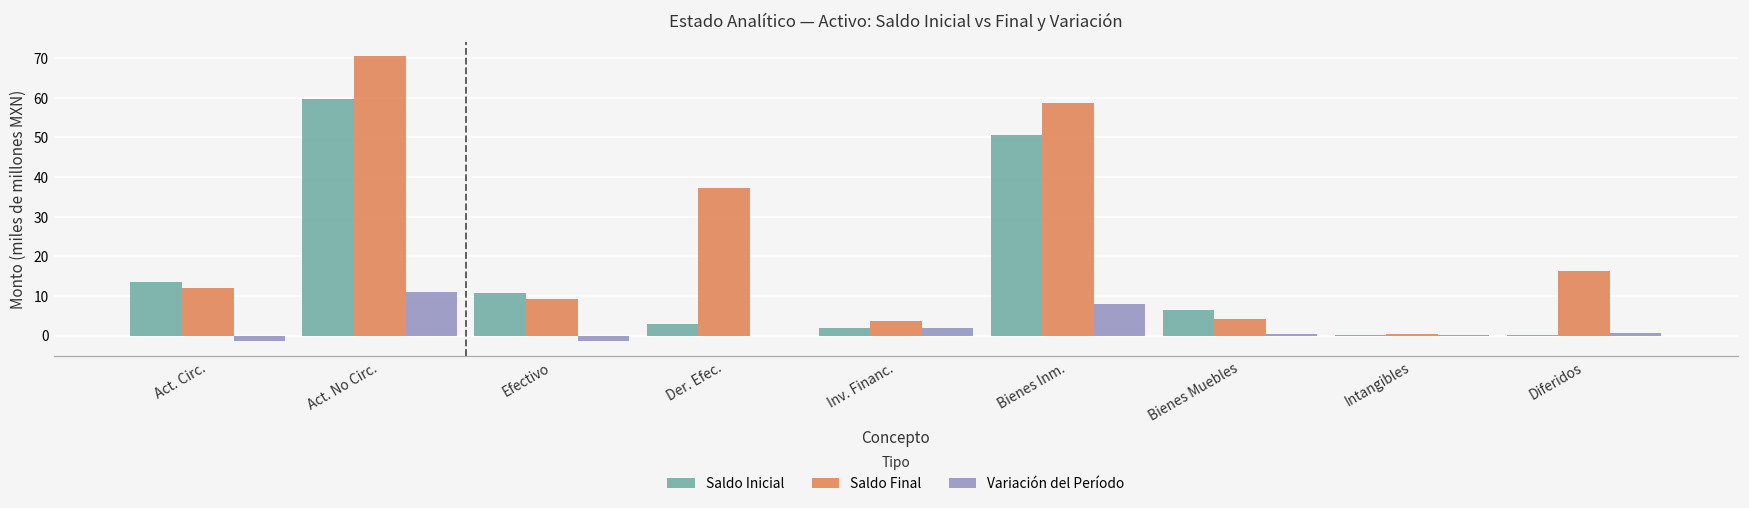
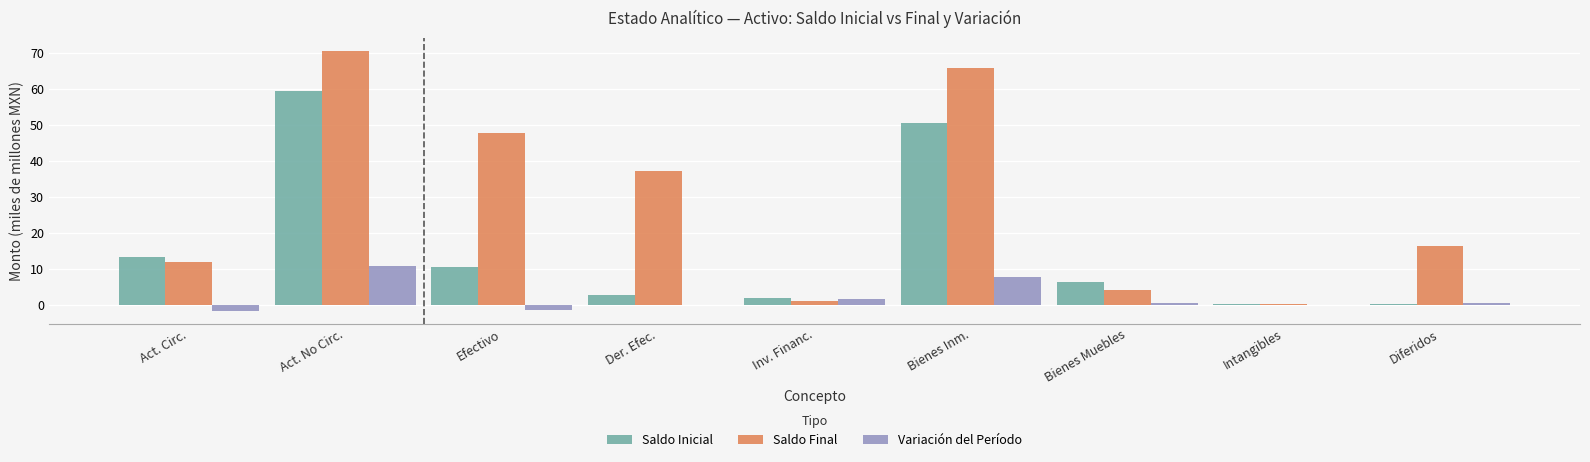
Saldo Final, Efectivo: 9 -> 48
Saldo Final, Inv. Financ.: 4 -> 1
Saldo Final, Bienes Inm.: 59 -> 66
